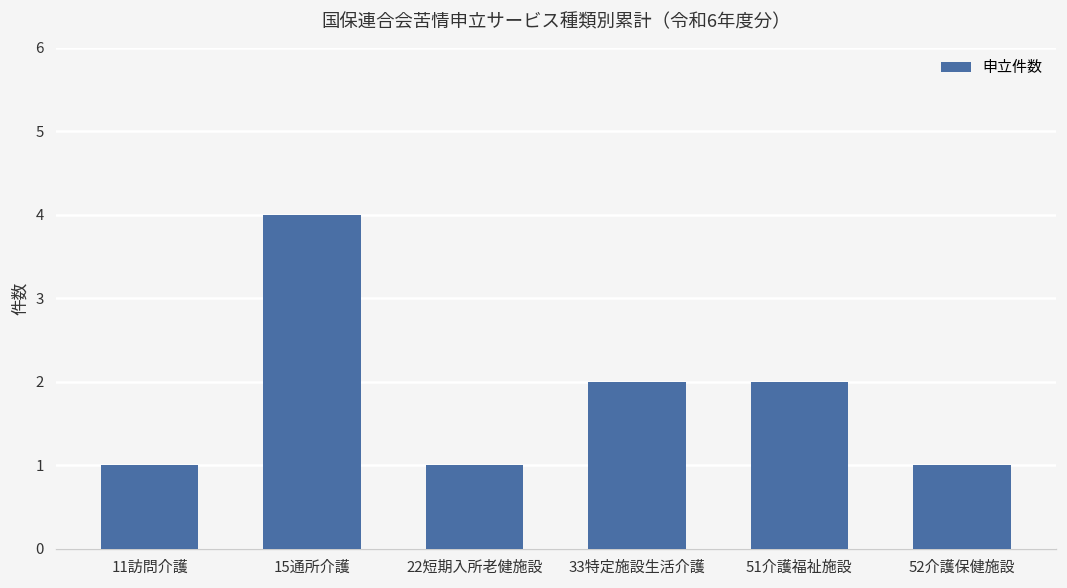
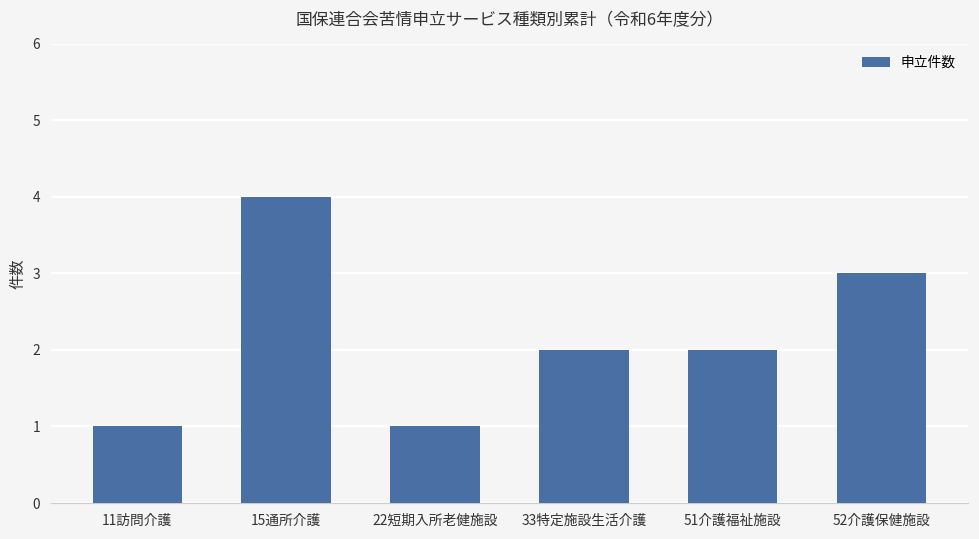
52介護保健施設: 1 -> 3
